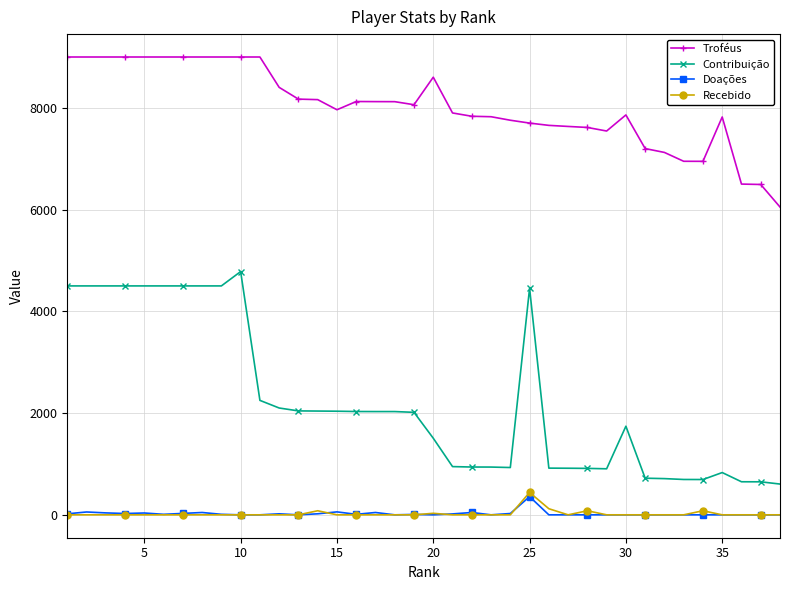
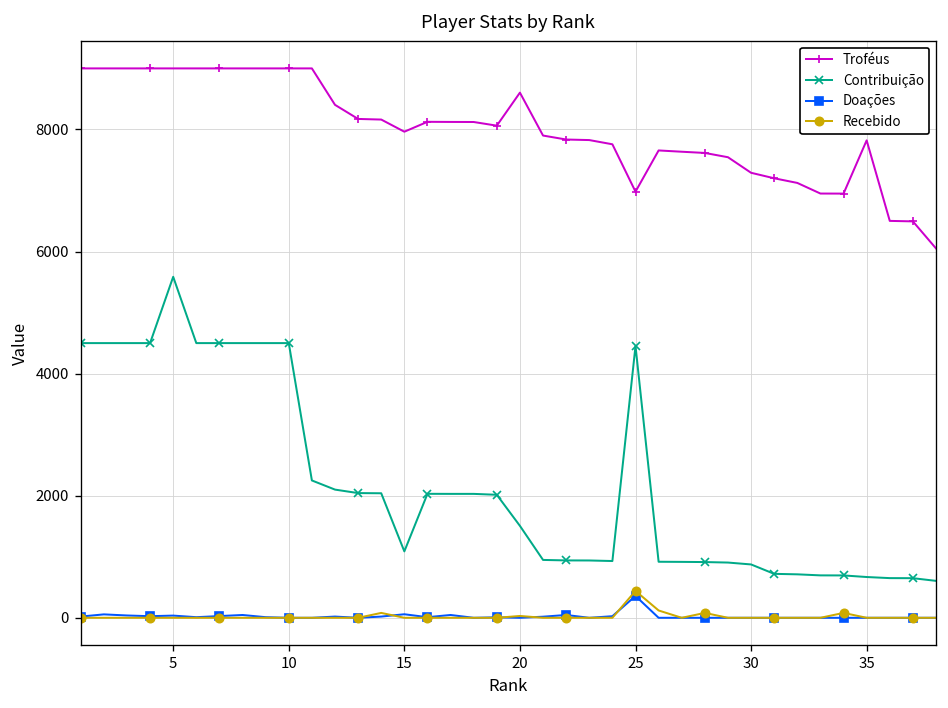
Contribuição, 5: 4500 -> 5600
Contribuição, 10: 4800 -> 4500
Contribuição, 15: 2000 -> 1100
Troféus, 25: 7700 -> 7000
Troféus, 30: 7900 -> 7300
Contribuição, 30: 1700 -> 900
Contribuição, 35: 800 -> 700
